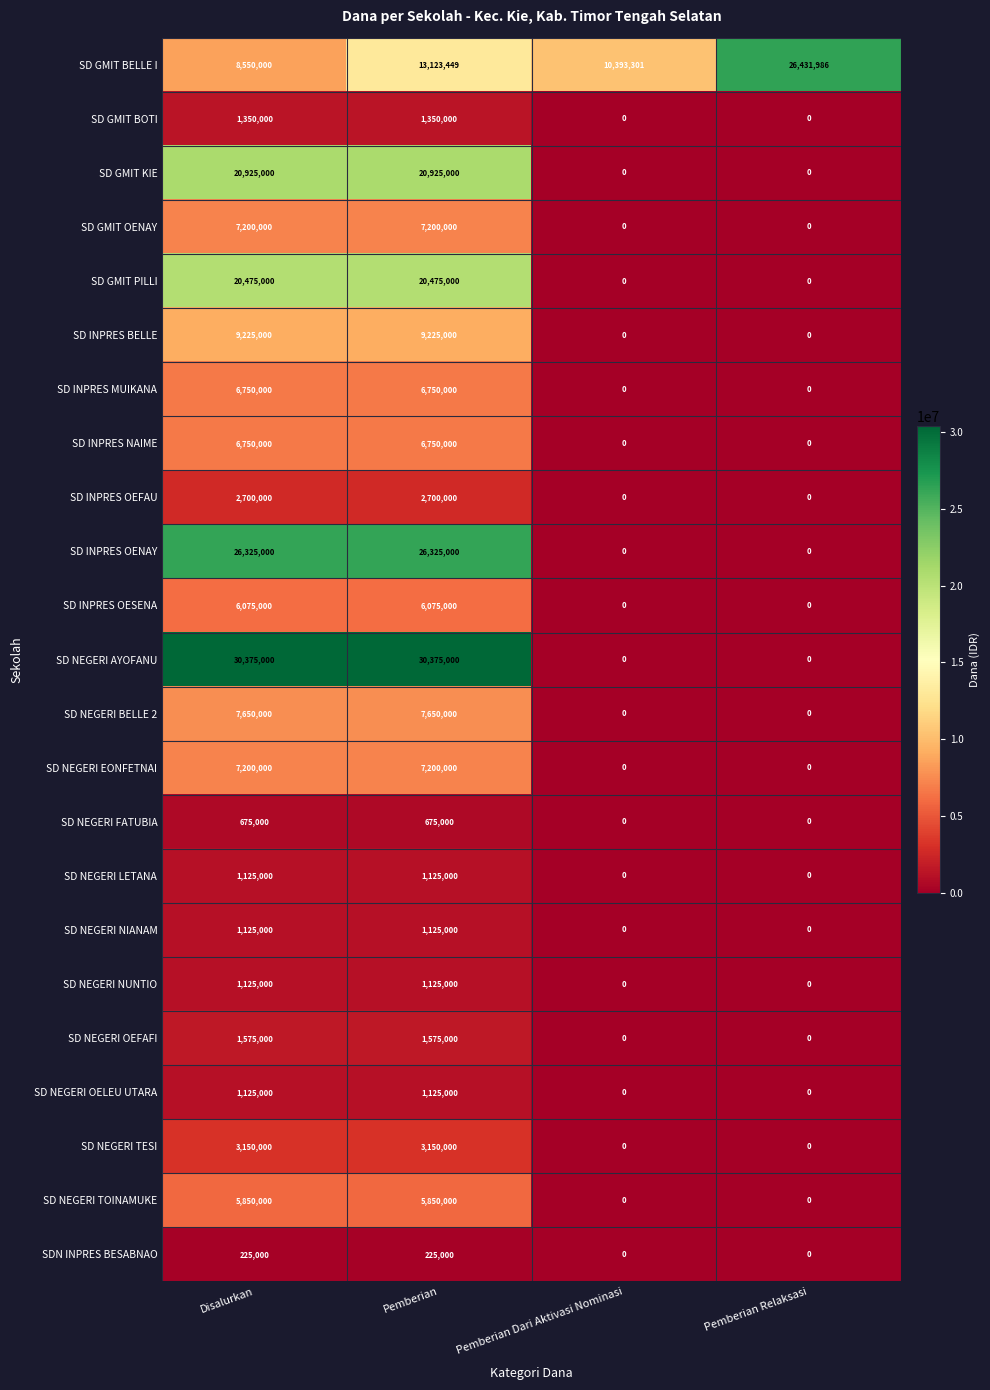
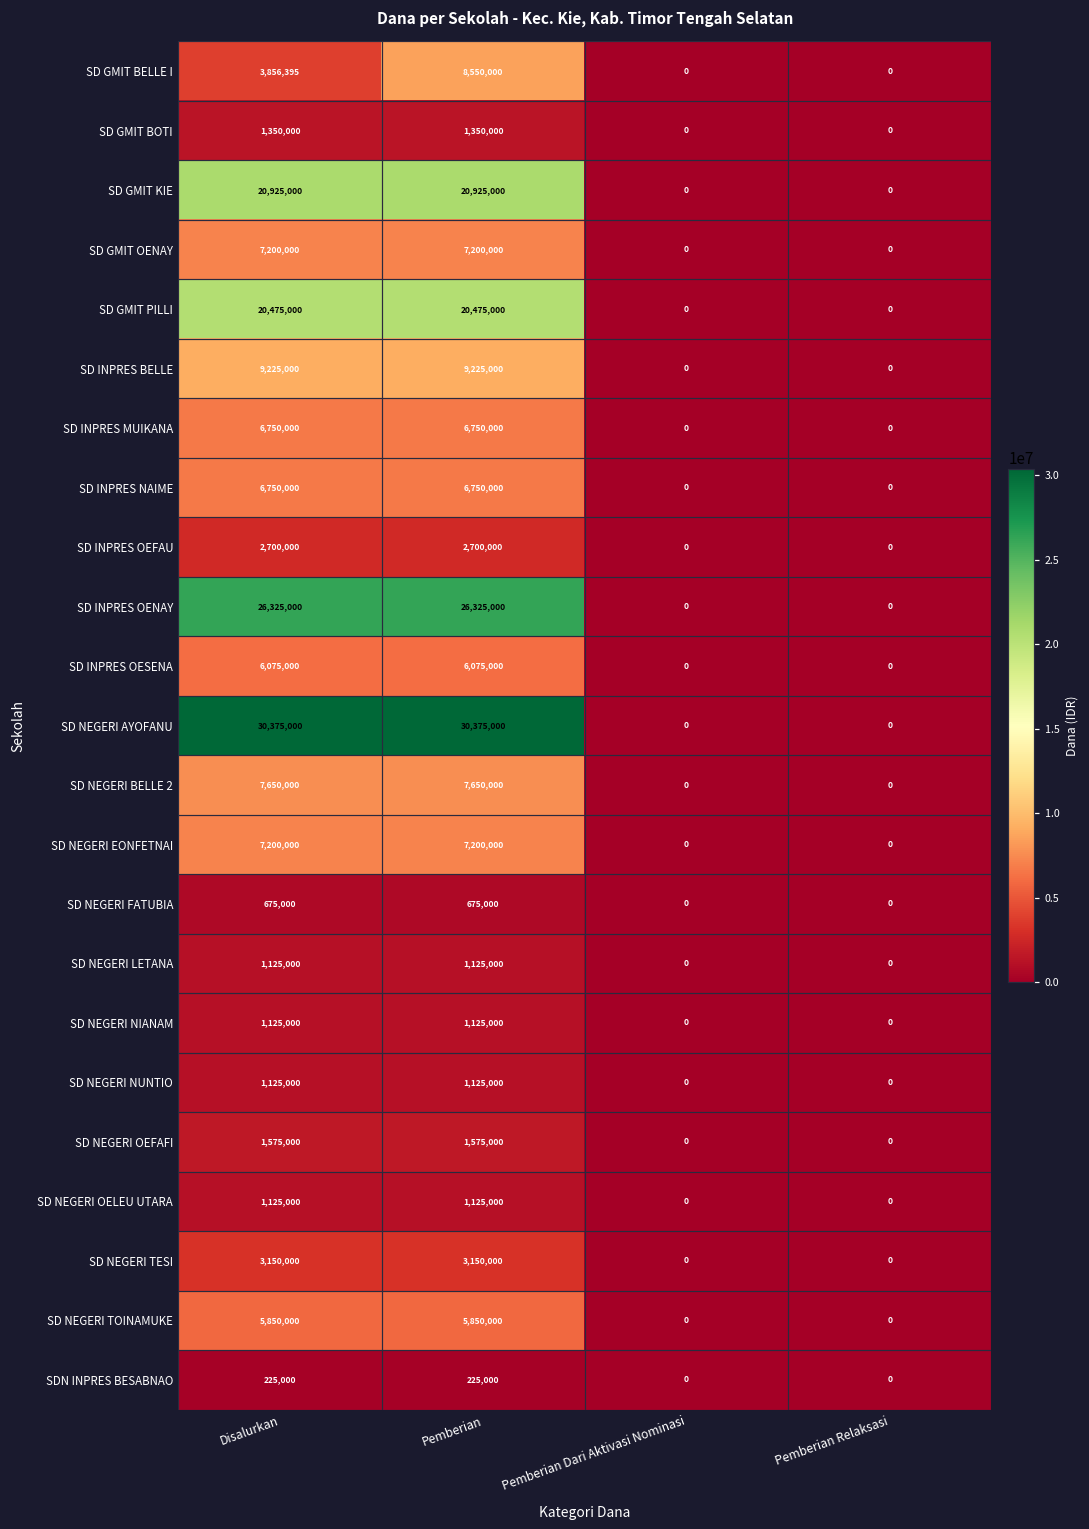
SD GMIT BELLE I, Disalurkan: 8,550,000 -> 3,856,395
SD GMIT BELLE I, Pemberian: 13,123,449 -> 8,550,000
SD GMIT BELLE I, Pemberian Dari Aktivasi Nominasi: 10,393,301 -> 0
SD GMIT BELLE I, Pemberian Relaksasi: 26,431,986 -> 0
